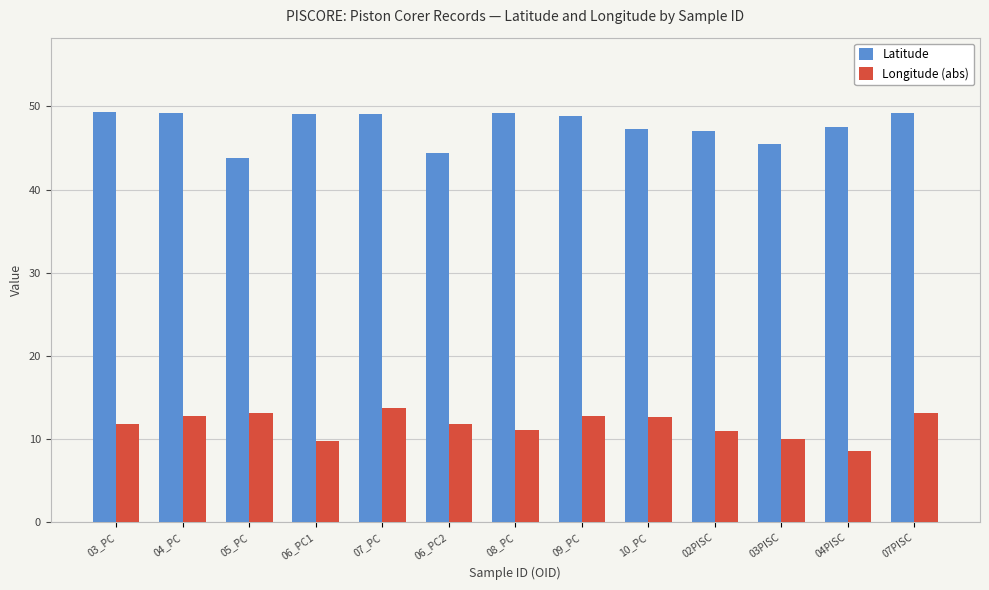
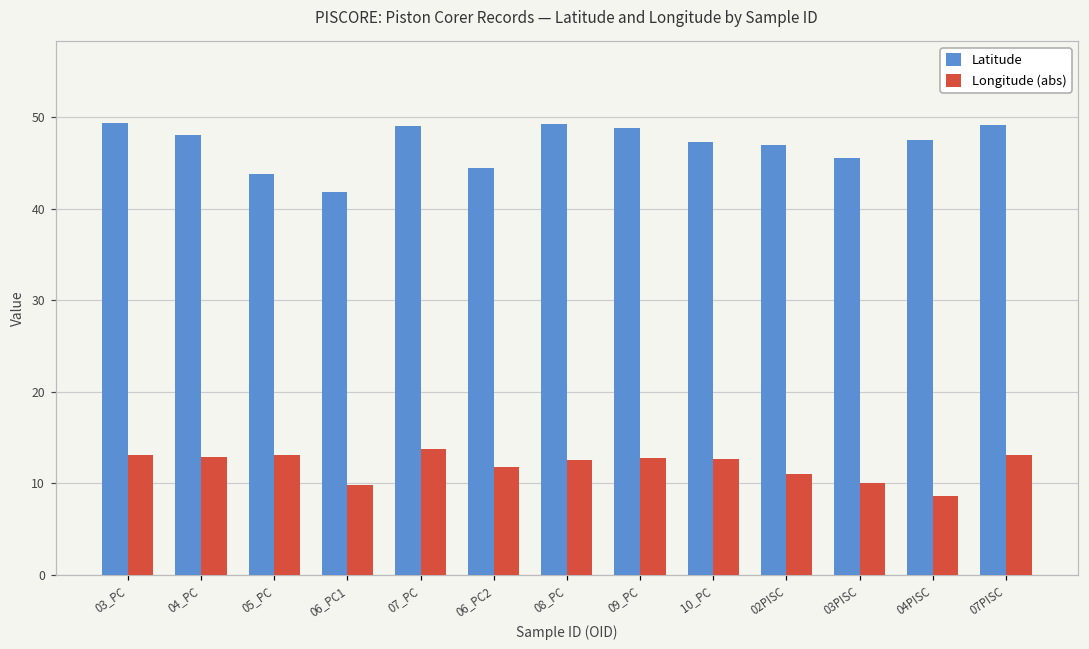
Longitude (abs), 03_PC: 12 -> 13
Latitude, 04_PC: 49 -> 48
Latitude, 06_PC1: 49 -> 42
Longitude (abs), 08_PC: 11 -> 13
